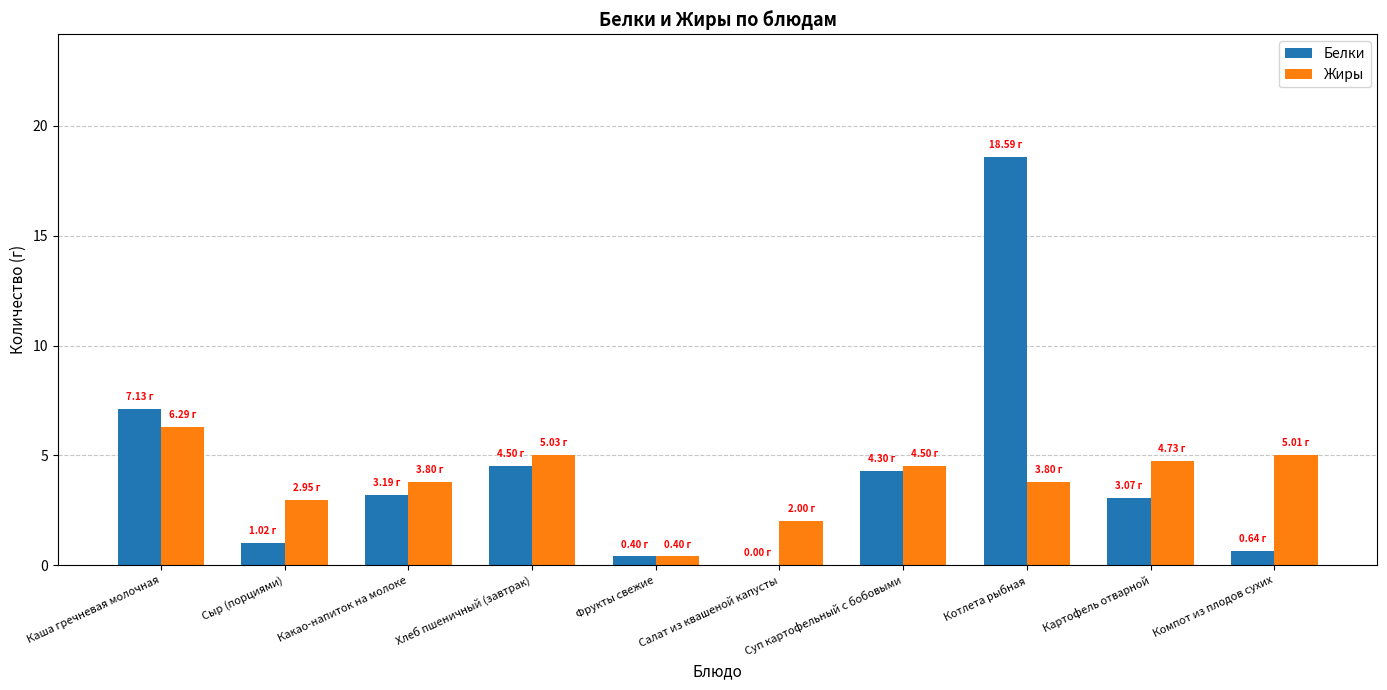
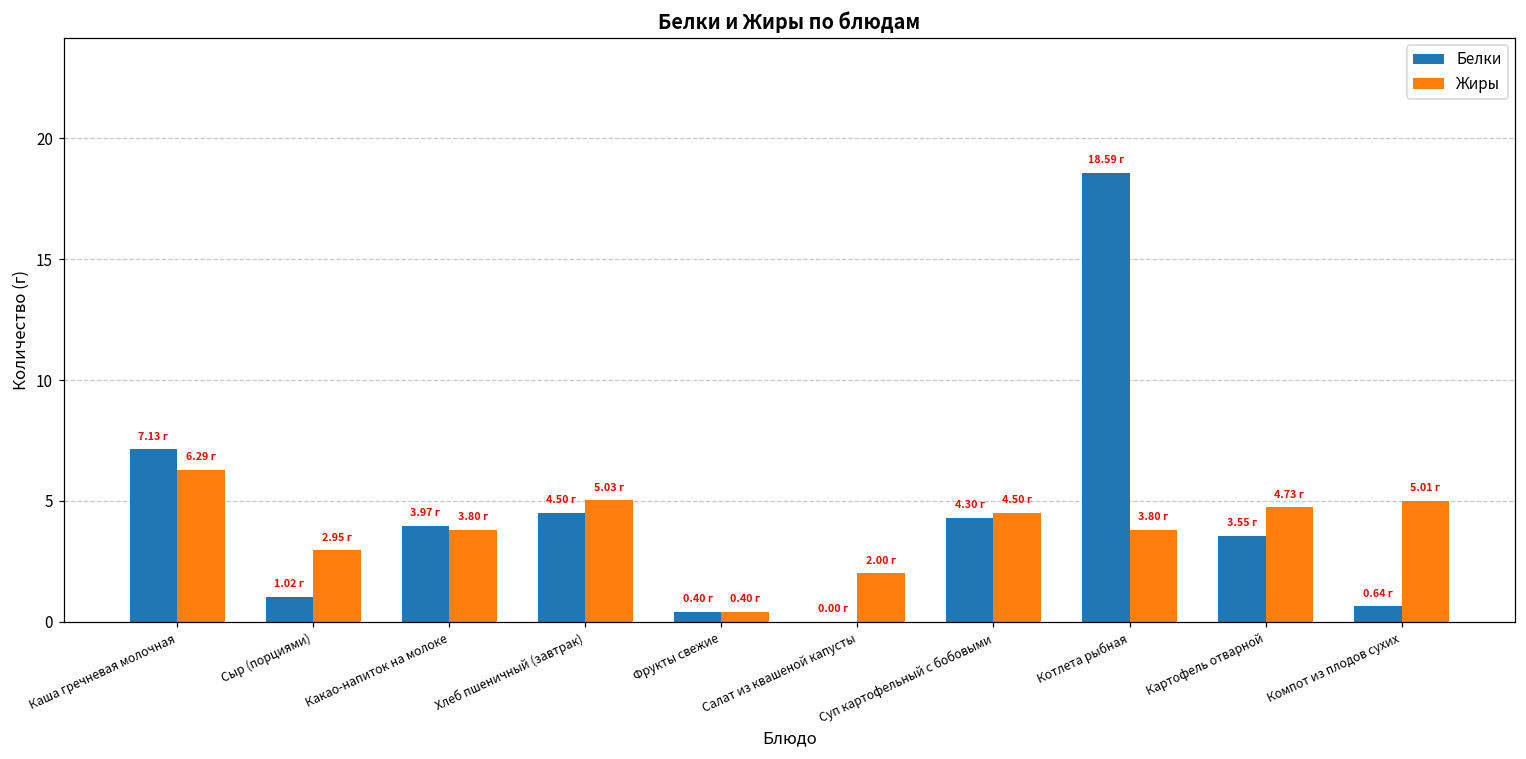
Белки, Какао-напиток на молоке: 3.19 -> 3.97
Белки, Картофель отварной: 3.07 -> 3.55
